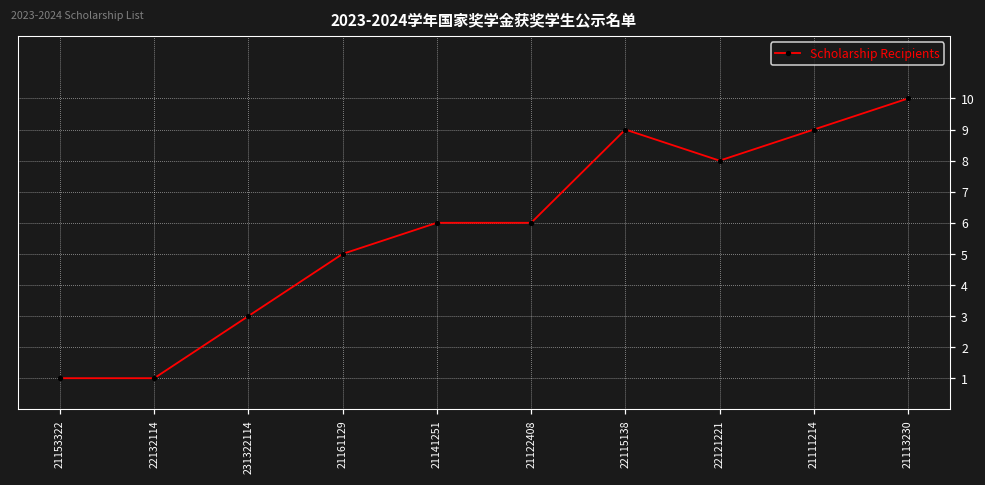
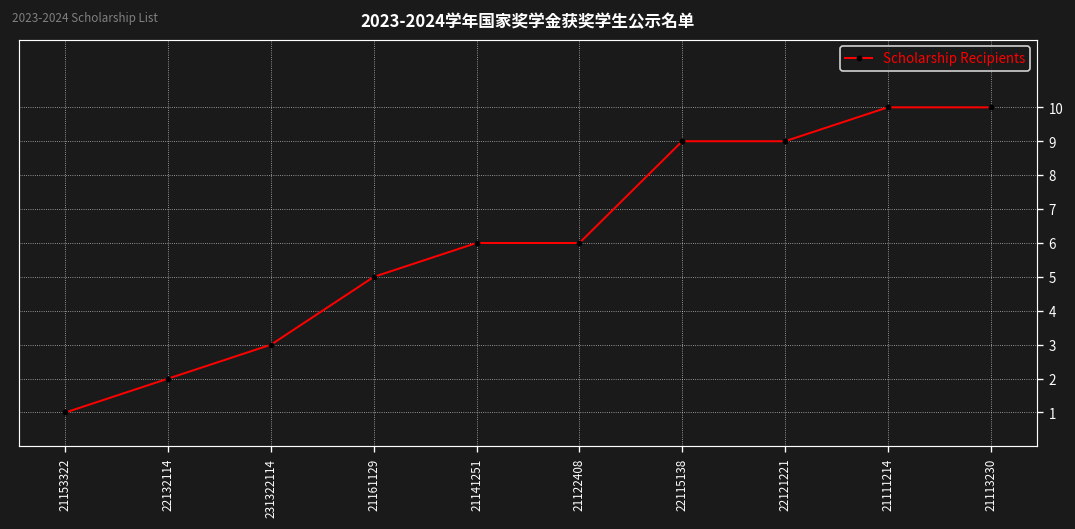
22132114: 1 -> 2
22121221: 8 -> 9
21111214: 9 -> 10
